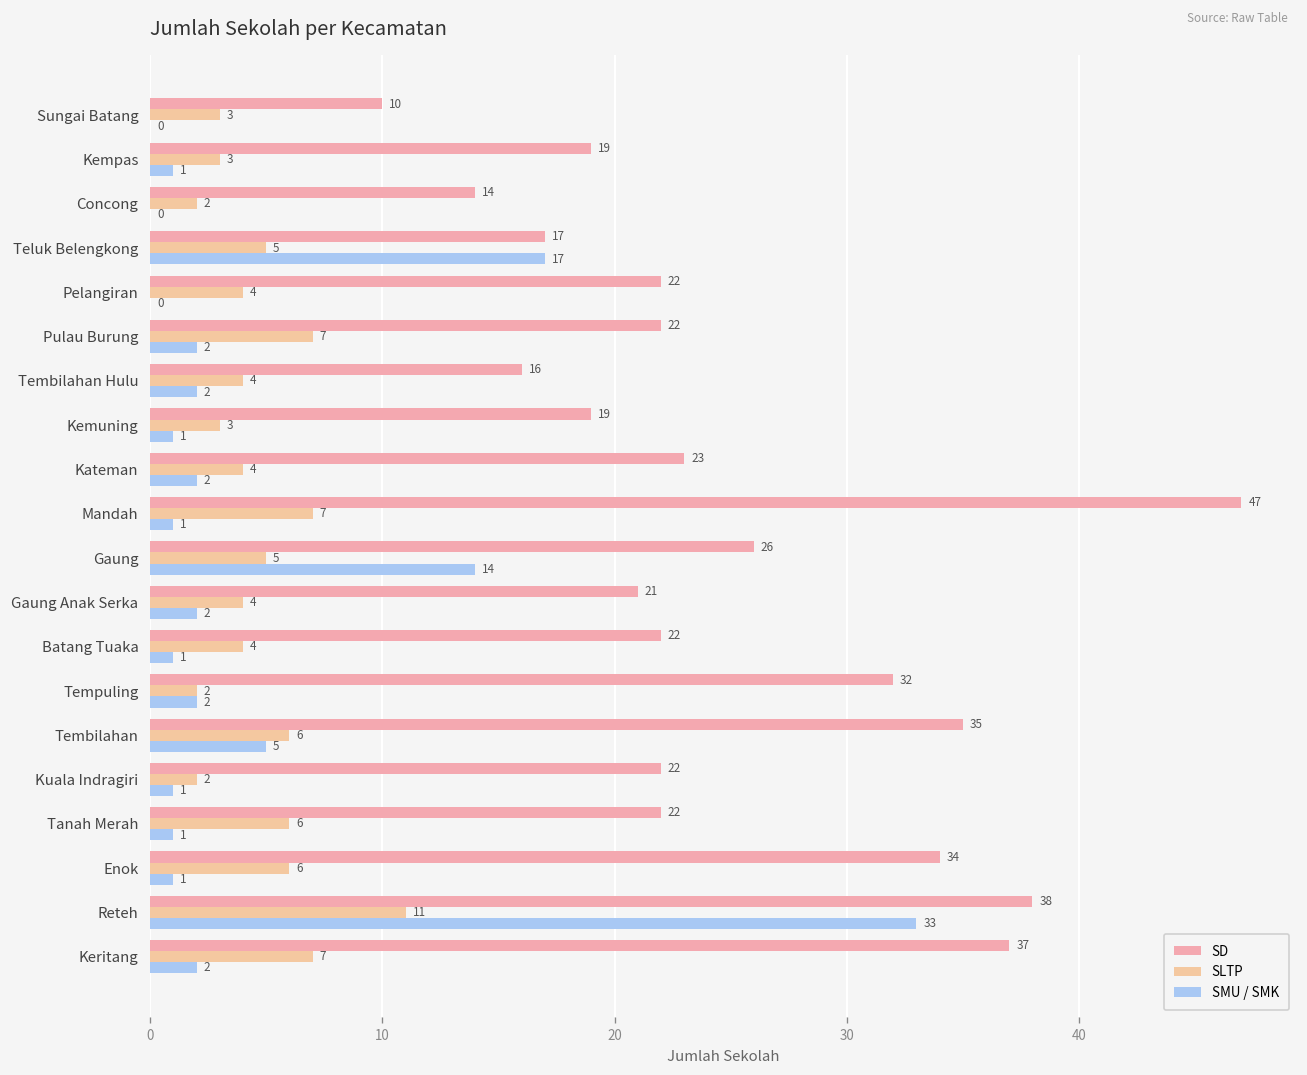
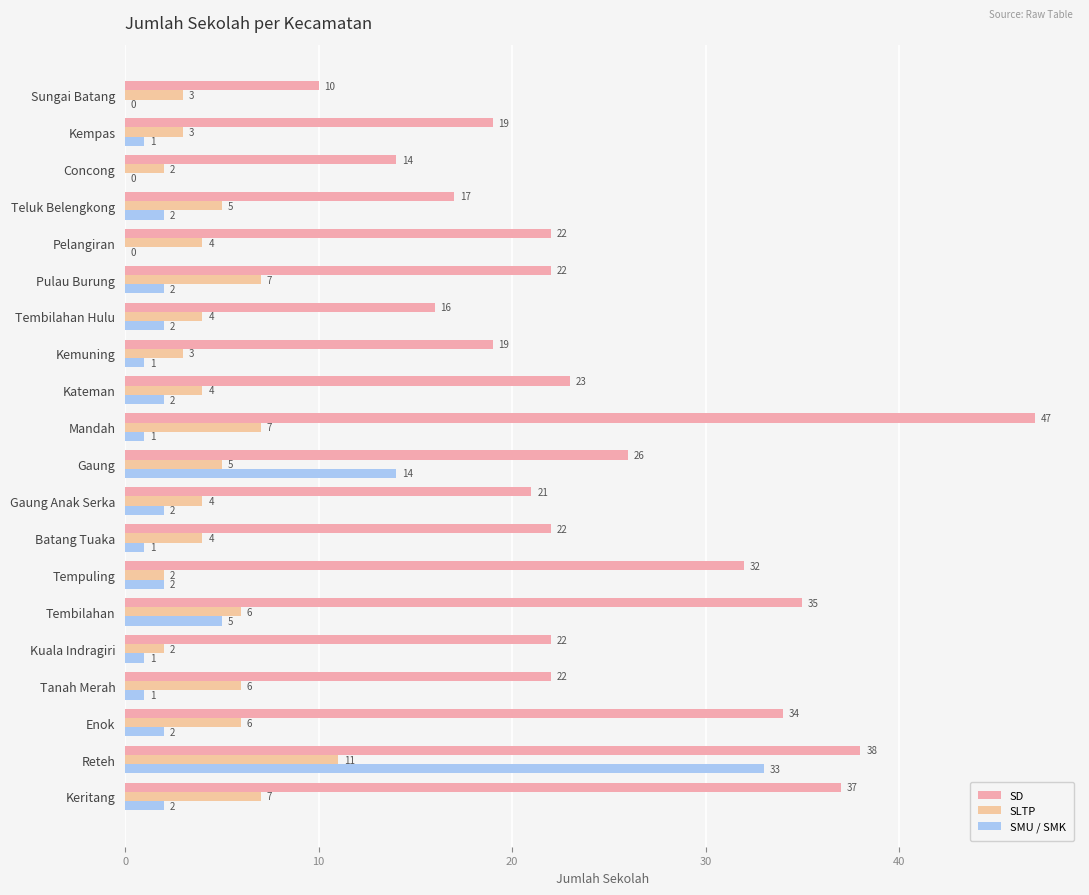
SMU / SMK, Teluk Belengkong: 17 -> 2
SMU / SMK, Enok: 1 -> 2
